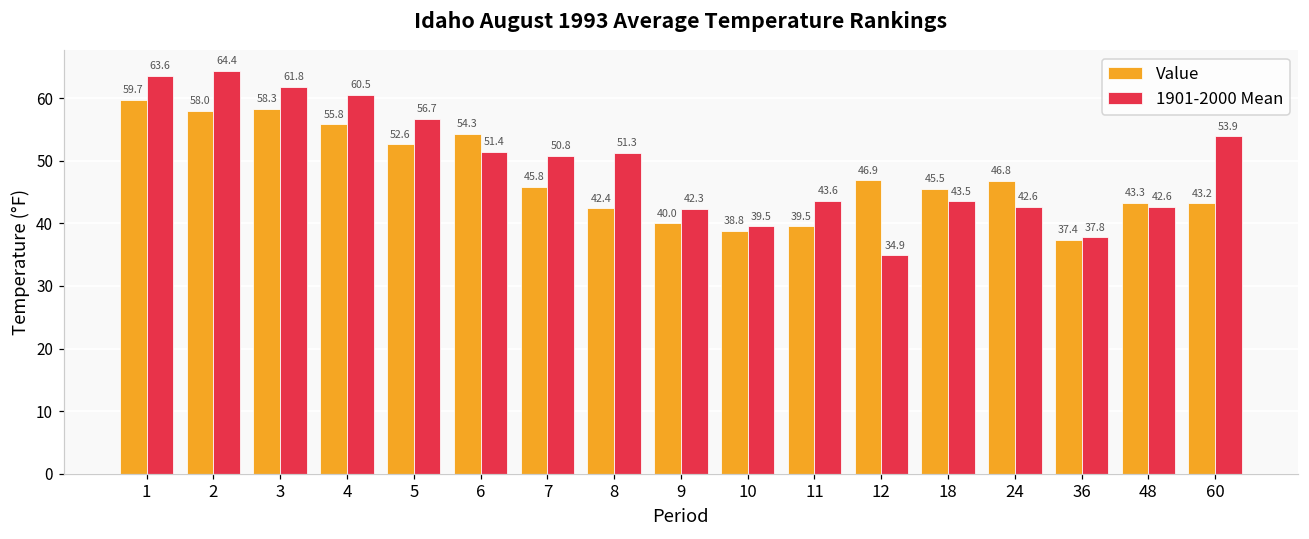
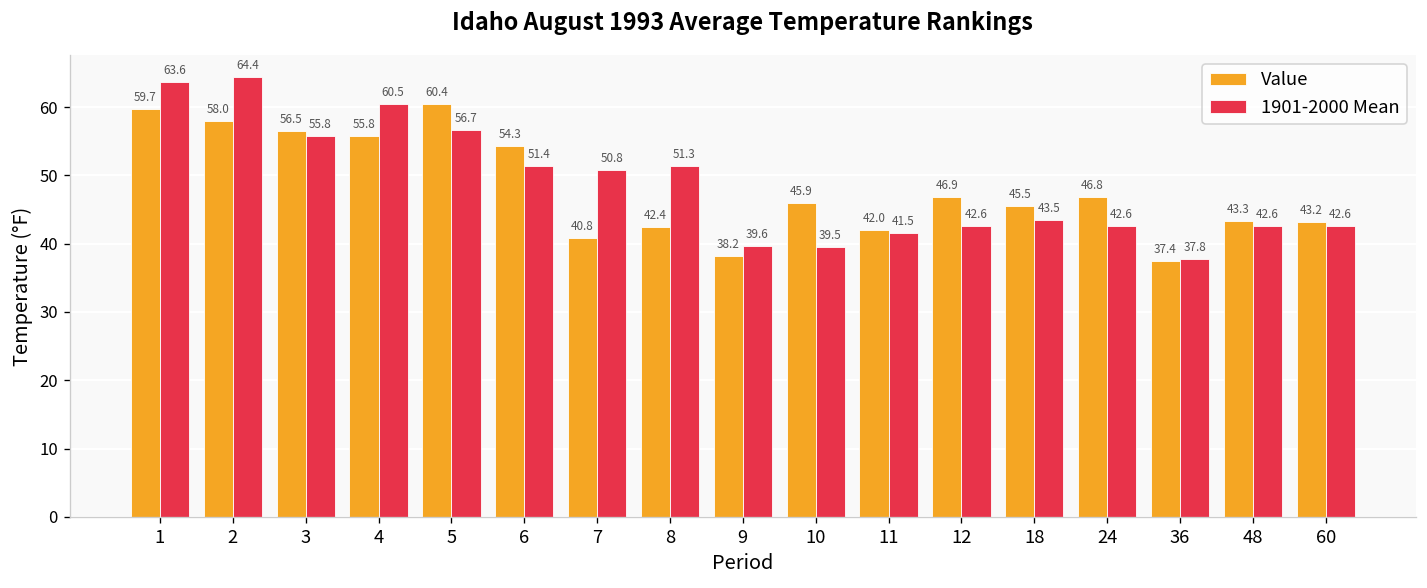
Value, 3: 58.3 -> 56.5
1901-2000 Mean, 3: 61.8 -> 55.8
Value, 5: 52.6 -> 60.4
Value, 7: 45.8 -> 40.8
Value, 9: 40.0 -> 38.2
1901-2000 Mean, 9: 42.3 -> 39.6
Value, 10: 38.8 -> 45.9
Value, 11: 39.5 -> 42.0
1901-2000 Mean, 11: 43.6 -> 41.5
1901-2000 Mean, 12: 34.9 -> 42.6
1901-2000 Mean, 60: 53.9 -> 42.6
